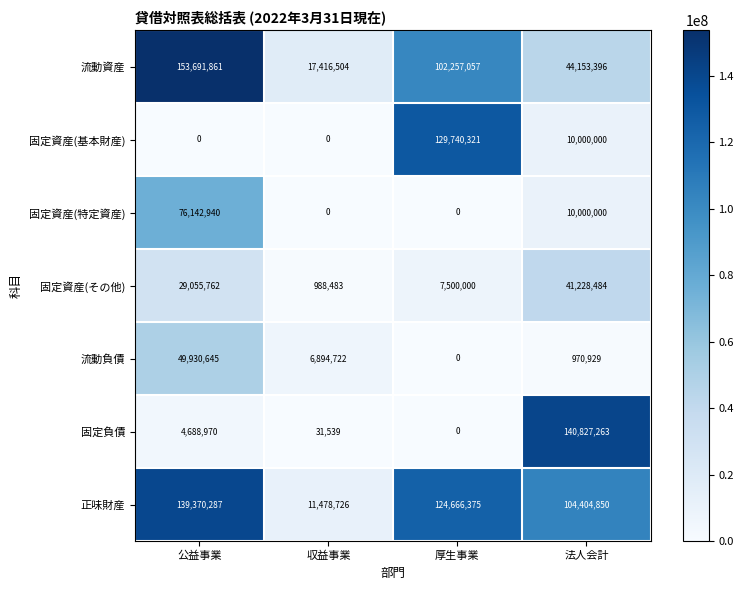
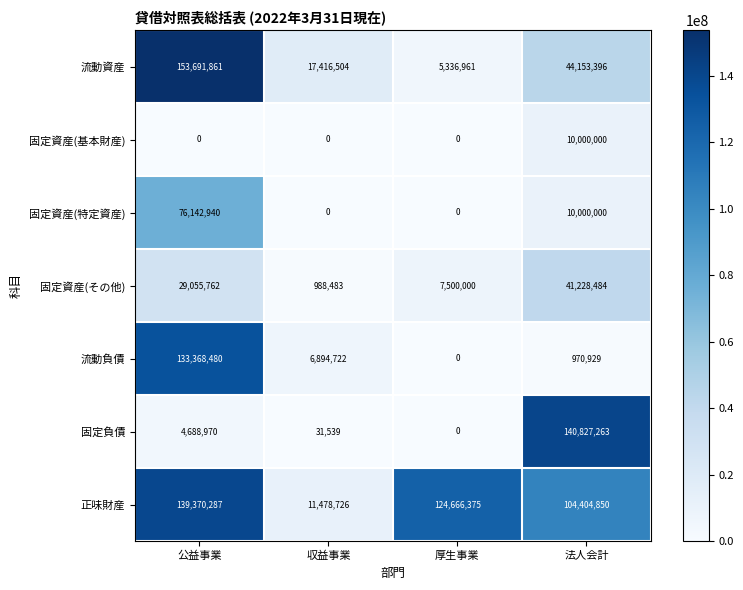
流動資産, 厚生事業: 102,257,057 -> 5,336,961
固定資産(基本財産), 厚生事業: 129,740,321 -> 0
流動負債, 公益事業: 49,930,645 -> 133,368,480
